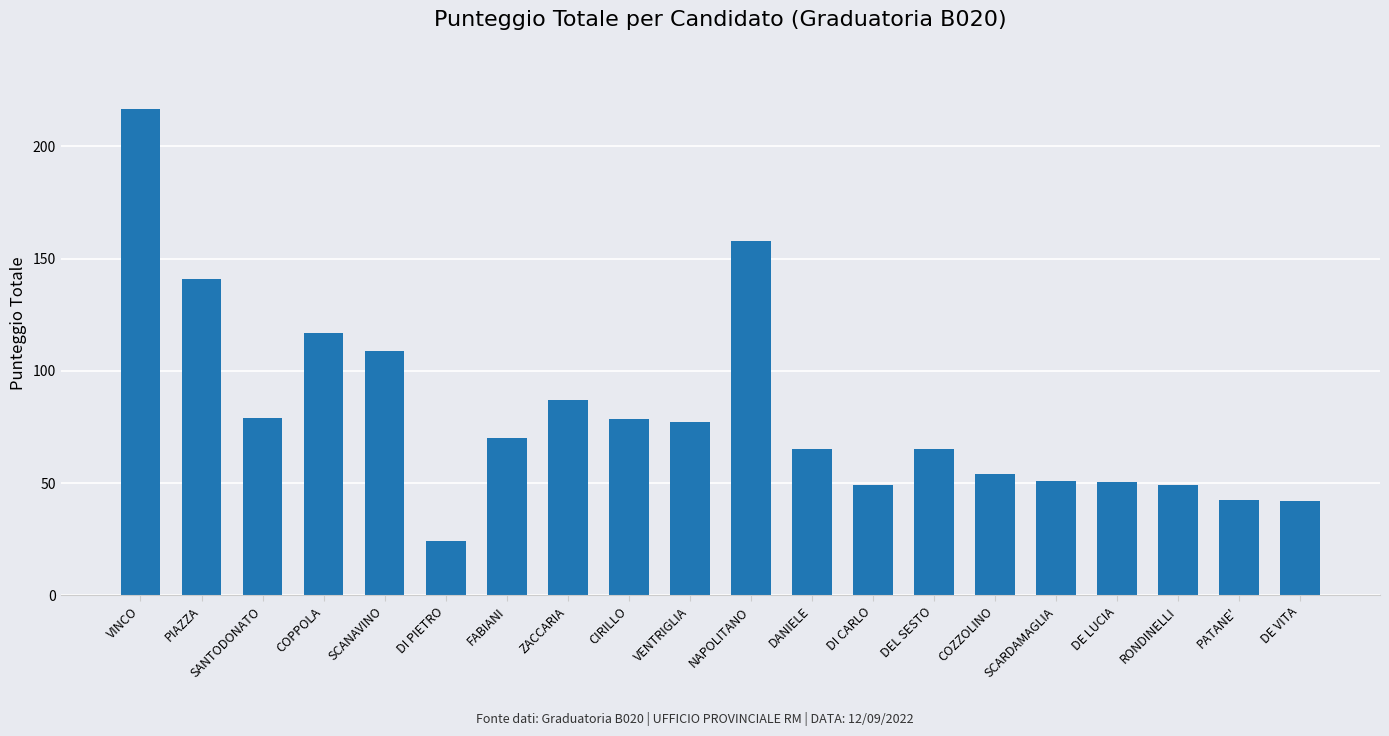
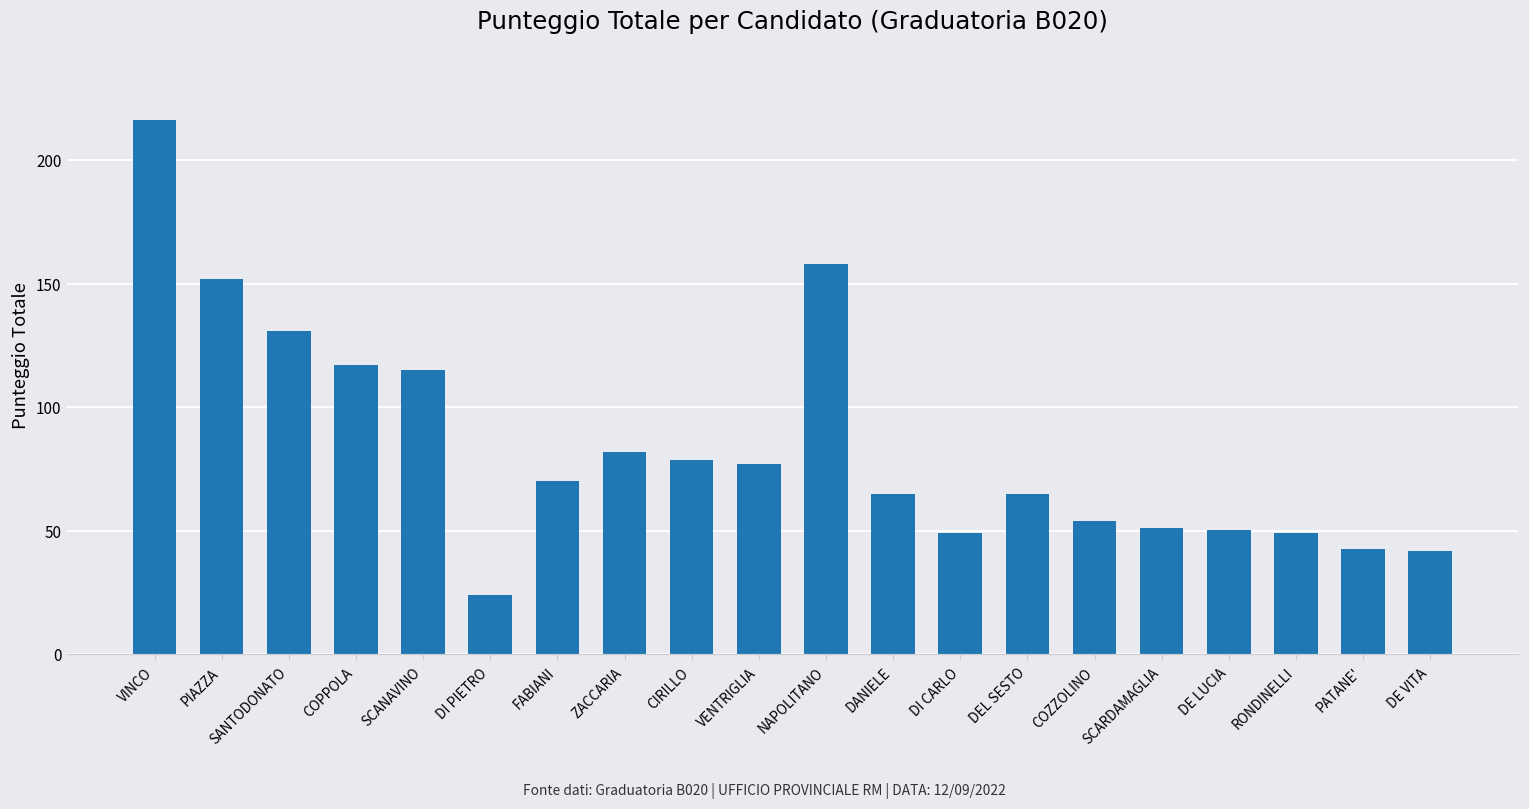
PIAZZA: 141 -> 152
SANTODONATO: 79 -> 131
SCANAVINO: 109 -> 115
ZACCARIA: 87 -> 82
